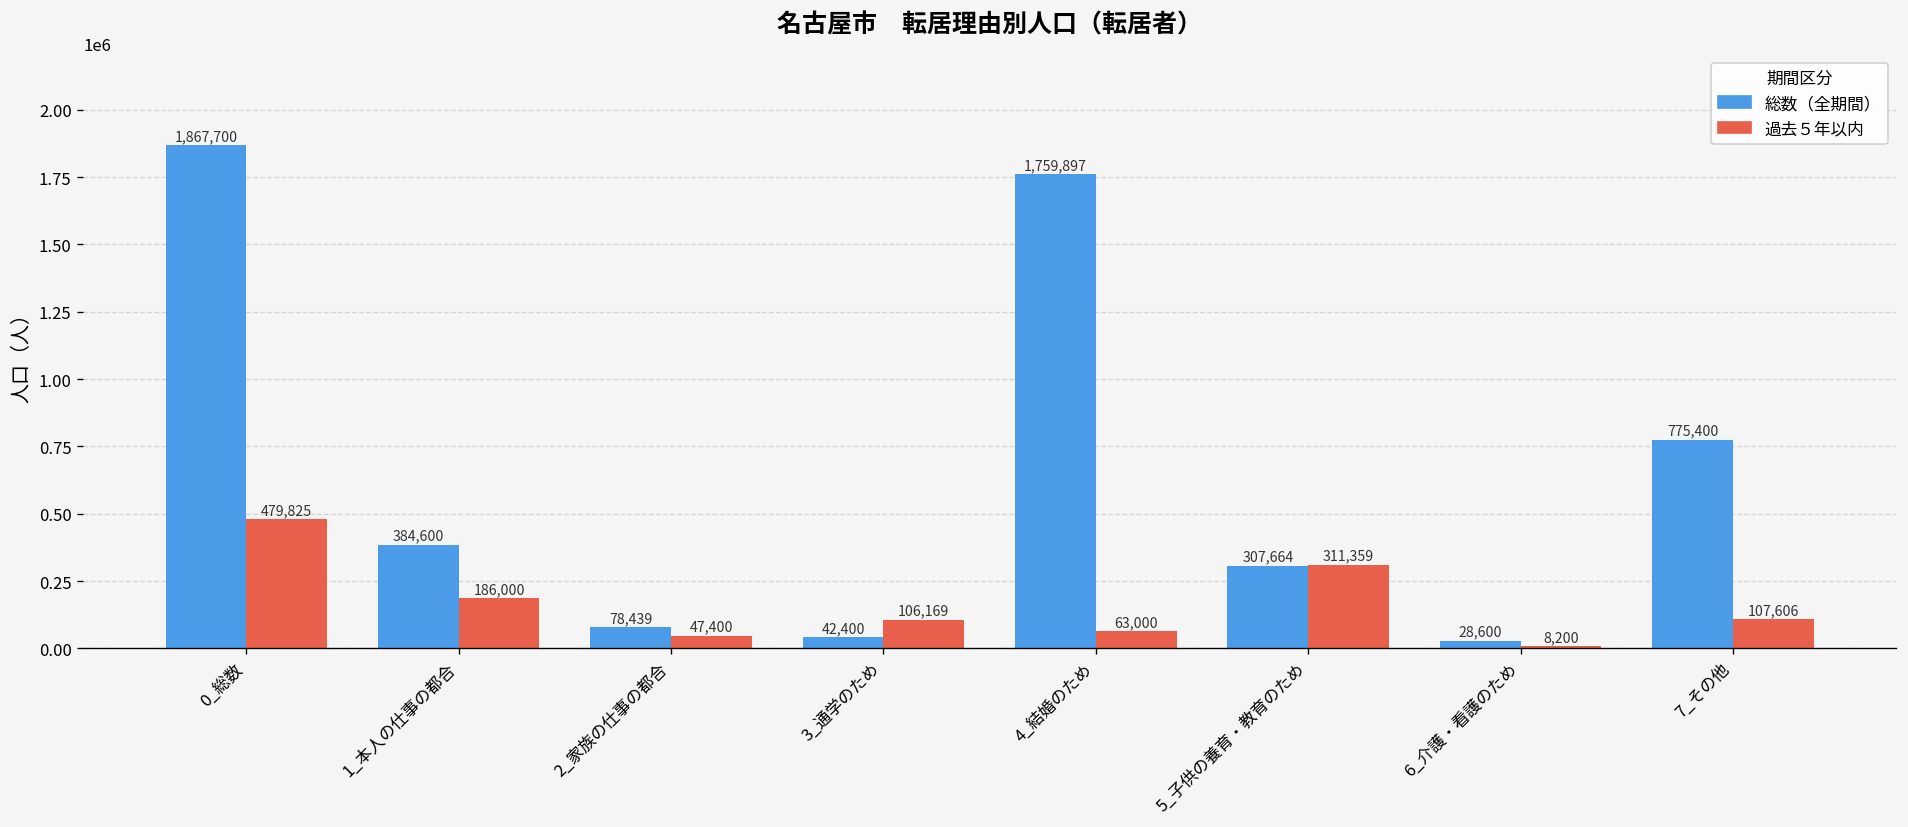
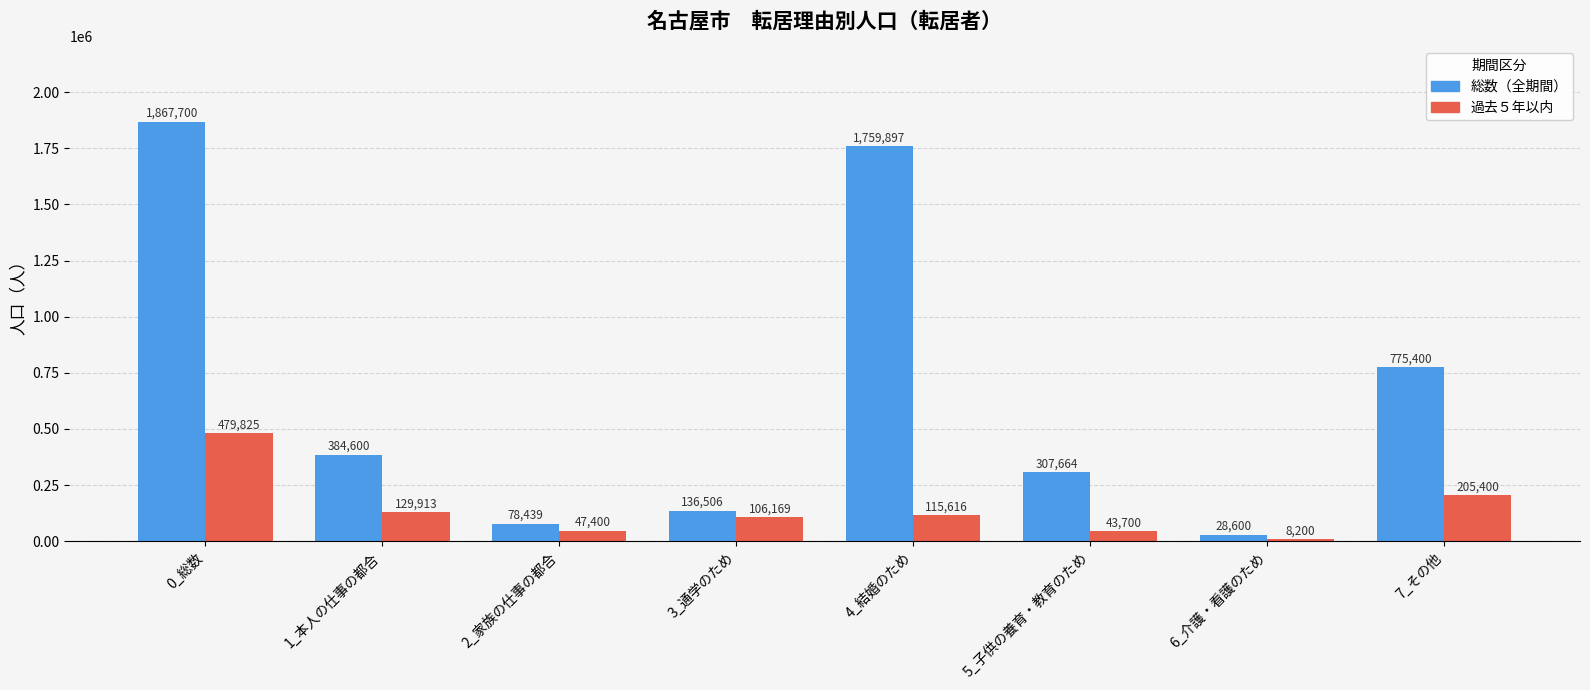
過去５年以内, 1_本人の仕事の都合: 186,000 -> 129,913
総数（全期間）, 3_通学のため: 42,400 -> 136,506
過去５年以内, 4_結婚のため: 63,000 -> 115,616
過去５年以内, 5_子供の養育・教育のため: 311,359 -> 43,700
過去５年以内, 7_その他: 107,606 -> 205,400
